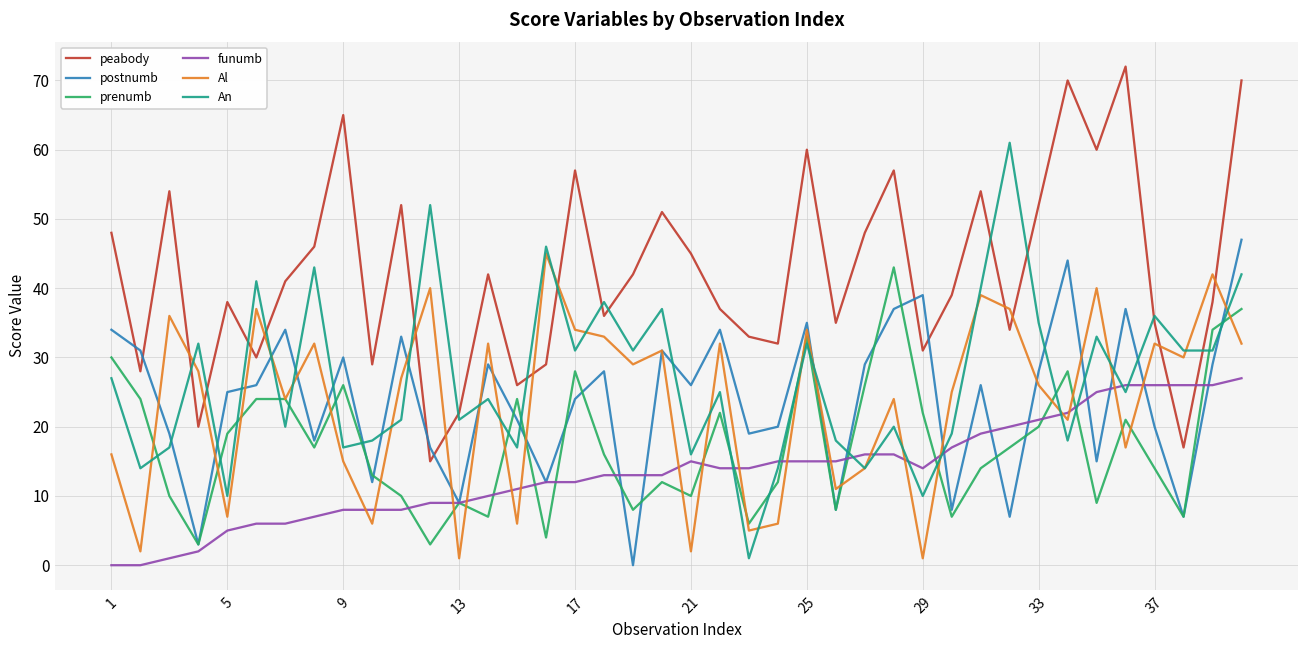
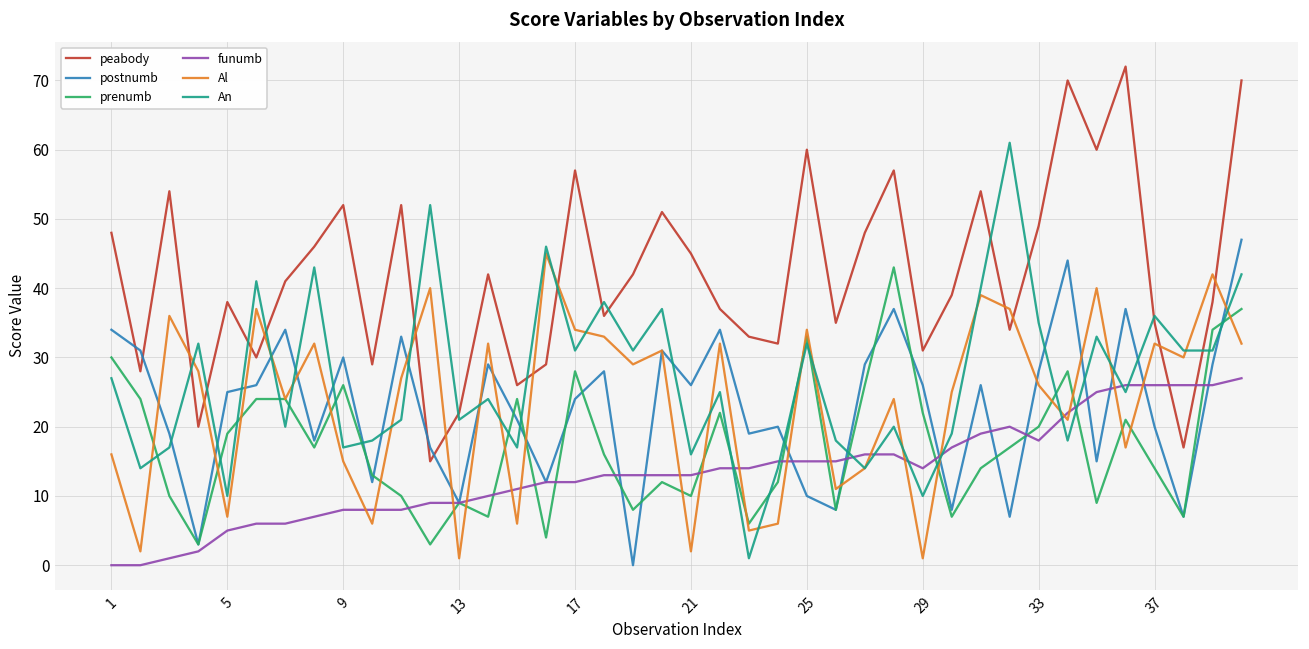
peabody, 9: 65 -> 52
funumb, 21: 15 -> 13
postnumb, 25: 35 -> 10
postnumb, 29: 39 -> 26
peabody, 33: 52 -> 49
funumb, 33: 21 -> 18
